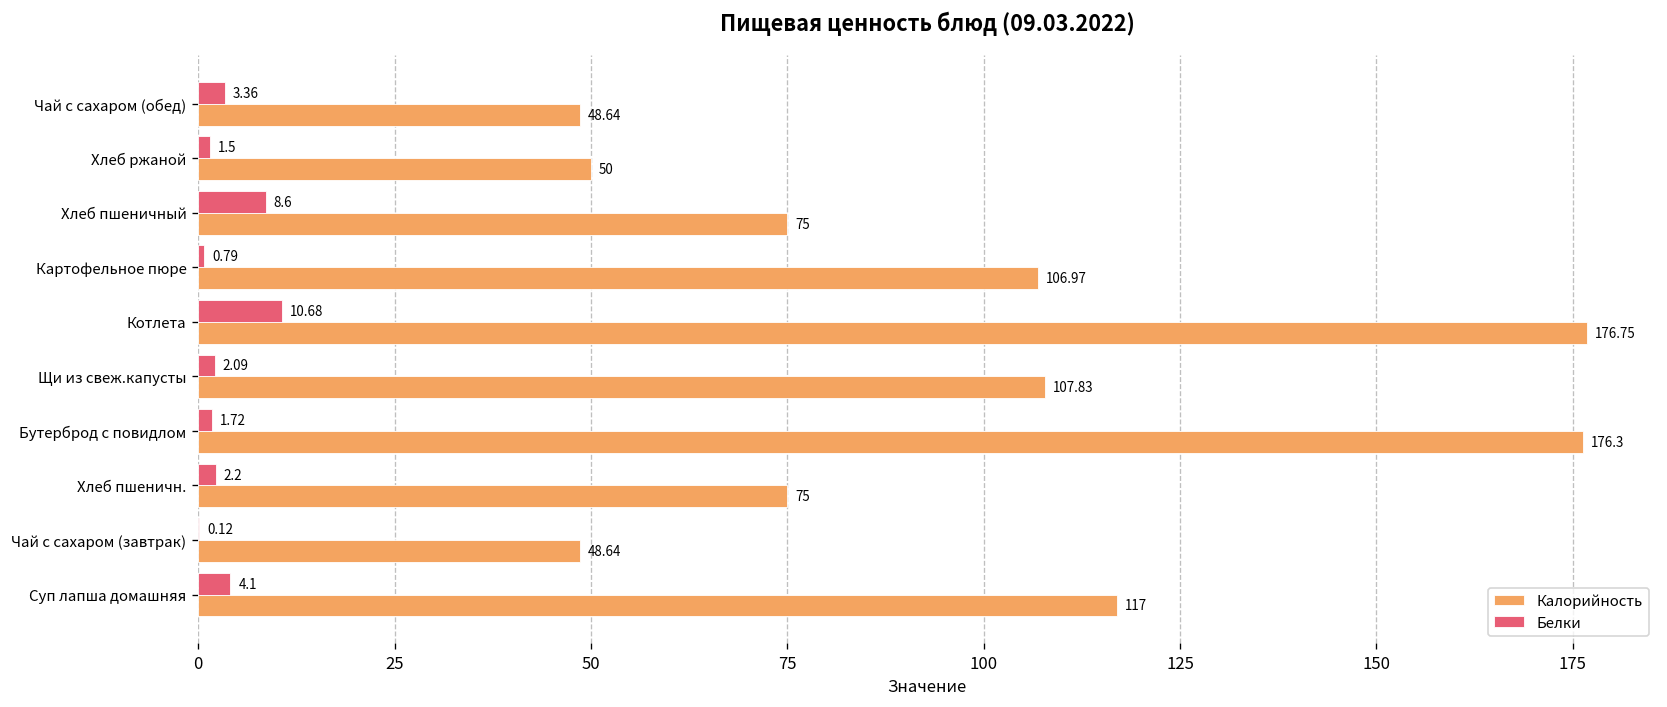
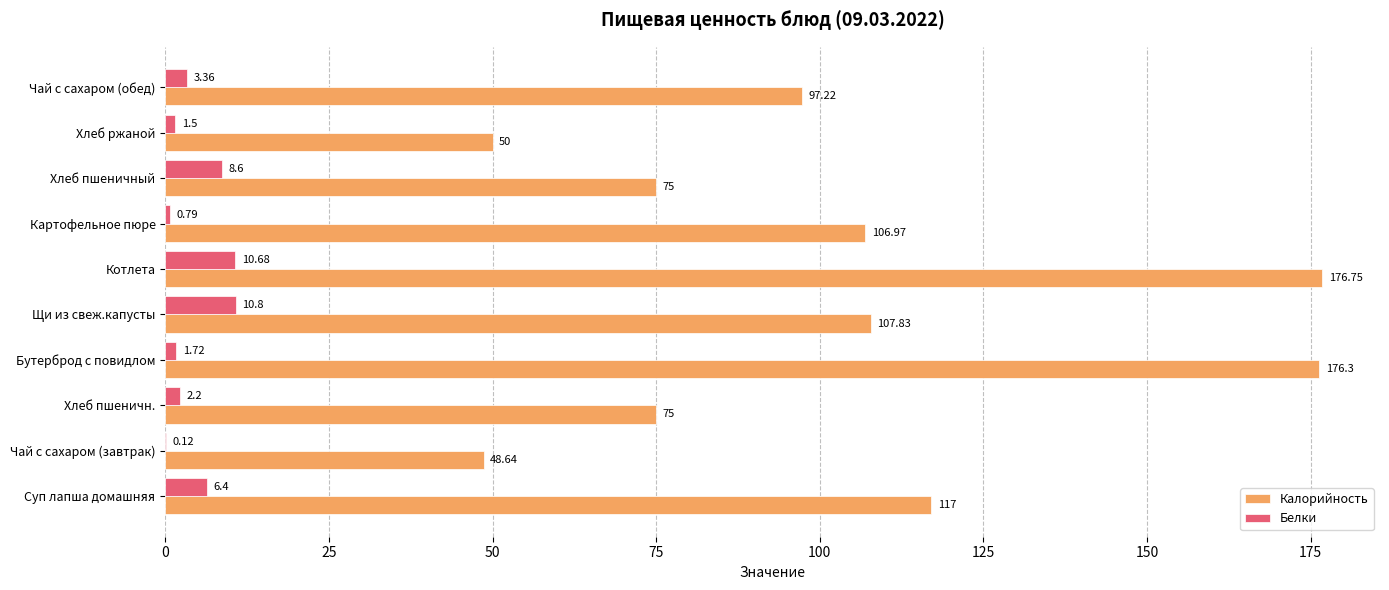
Калорийность, Чай с сахаром (обед): 48.64 -> 97.22
Белки, Щи из свеж.капусты: 2.09 -> 10.8
Белки, Суп лапша домашняя: 4.1 -> 6.4
